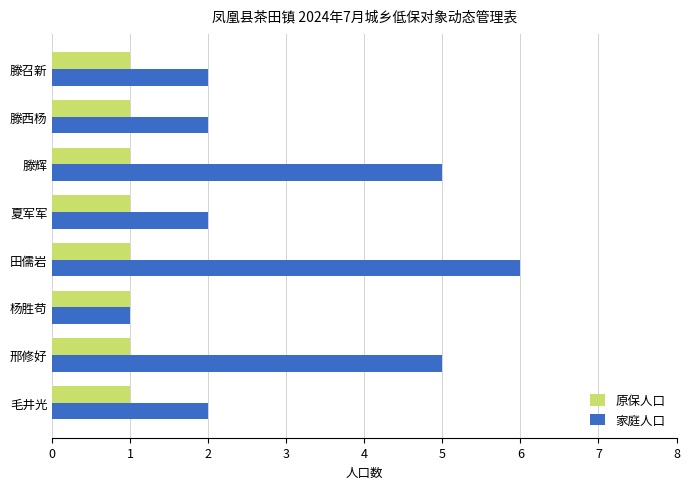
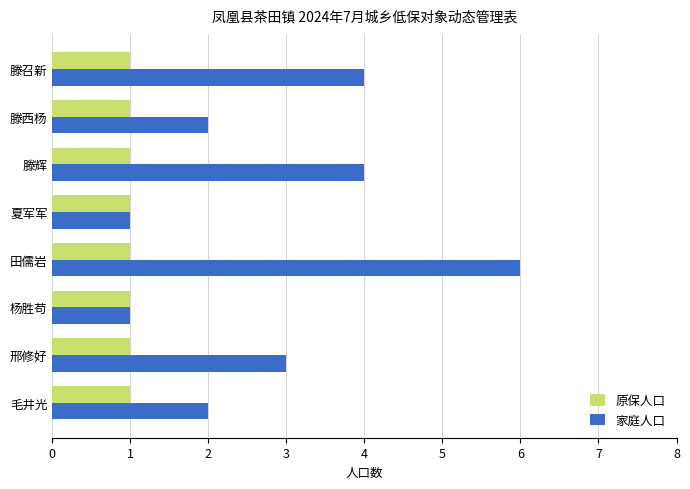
家庭人口, 滕召新: 2 -> 4
家庭人口, 滕辉: 5 -> 4
家庭人口, 夏军军: 2 -> 1
家庭人口, 邢修好: 5 -> 3
